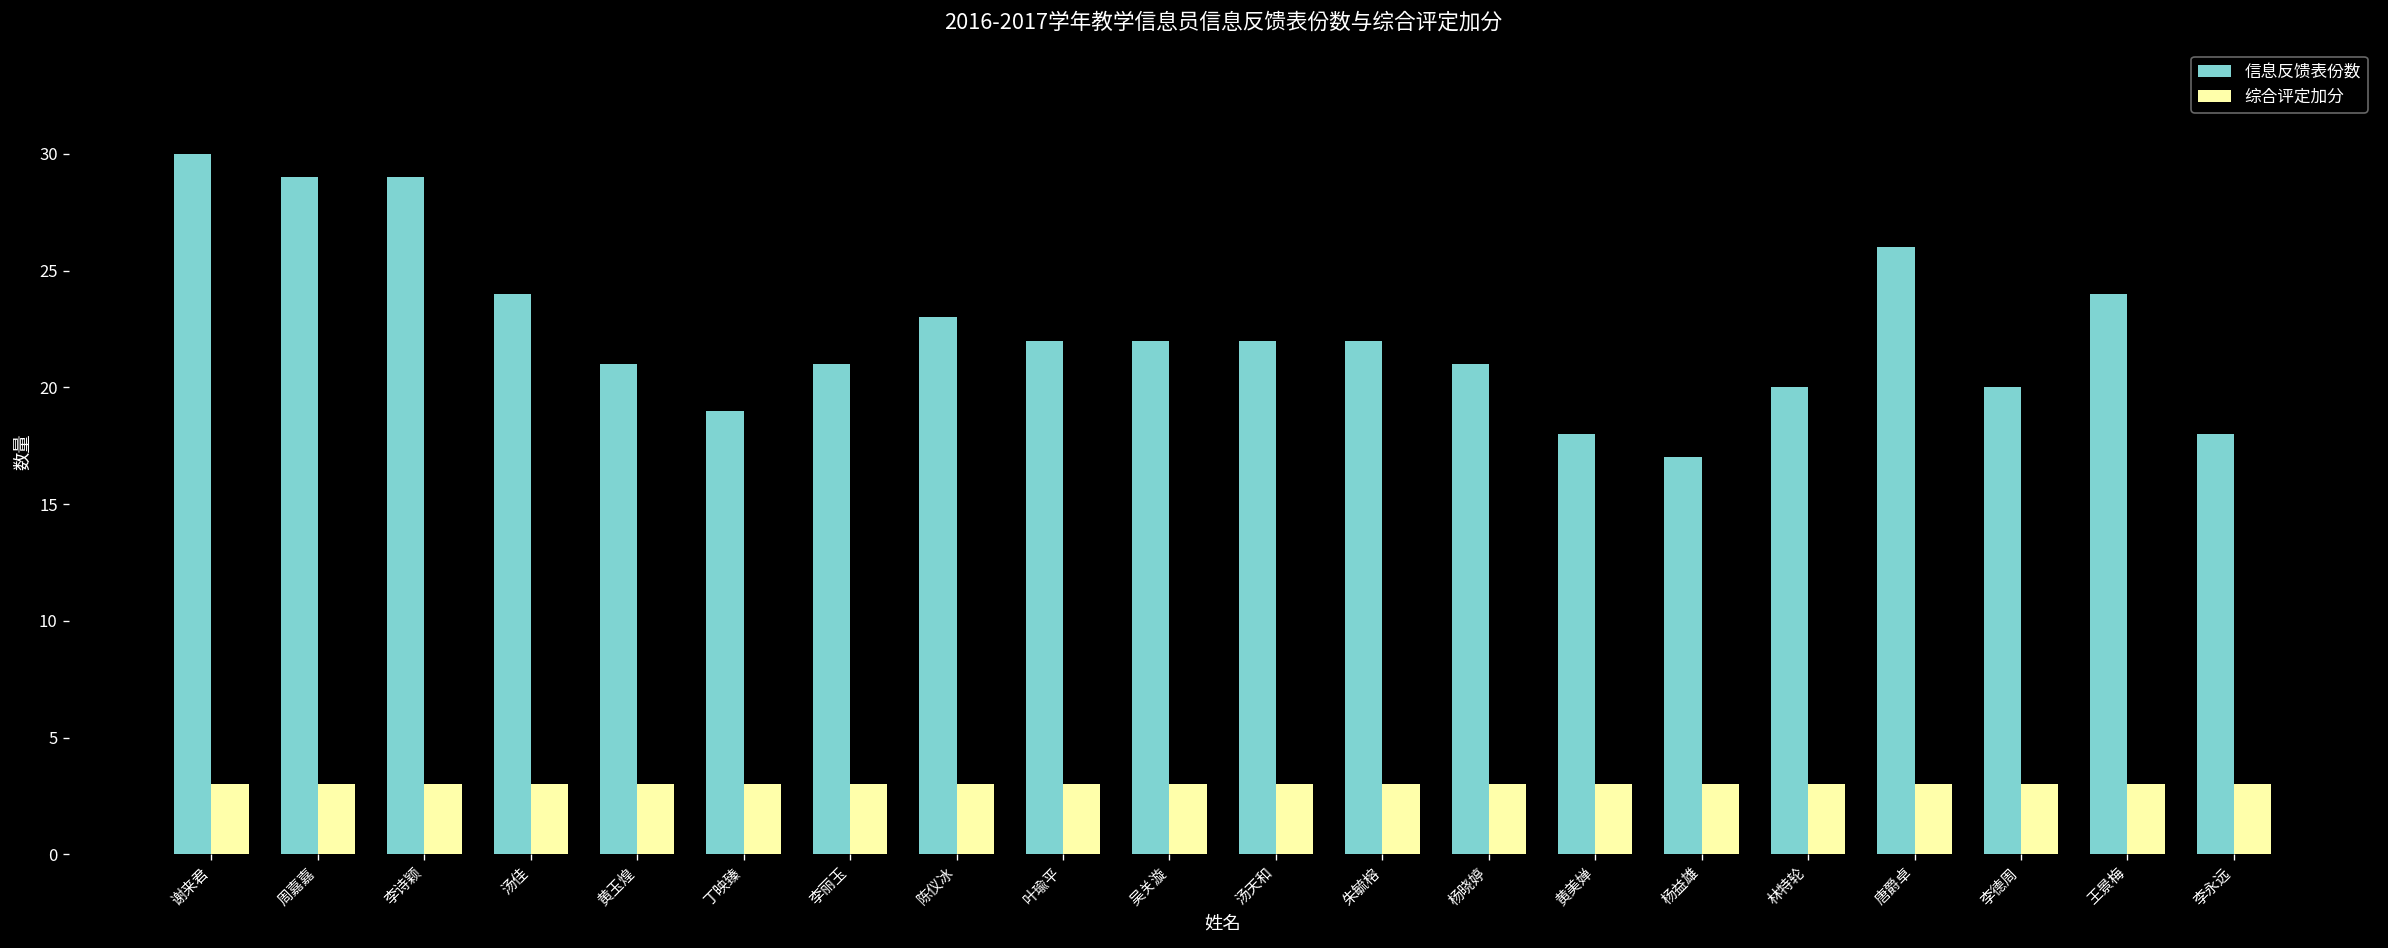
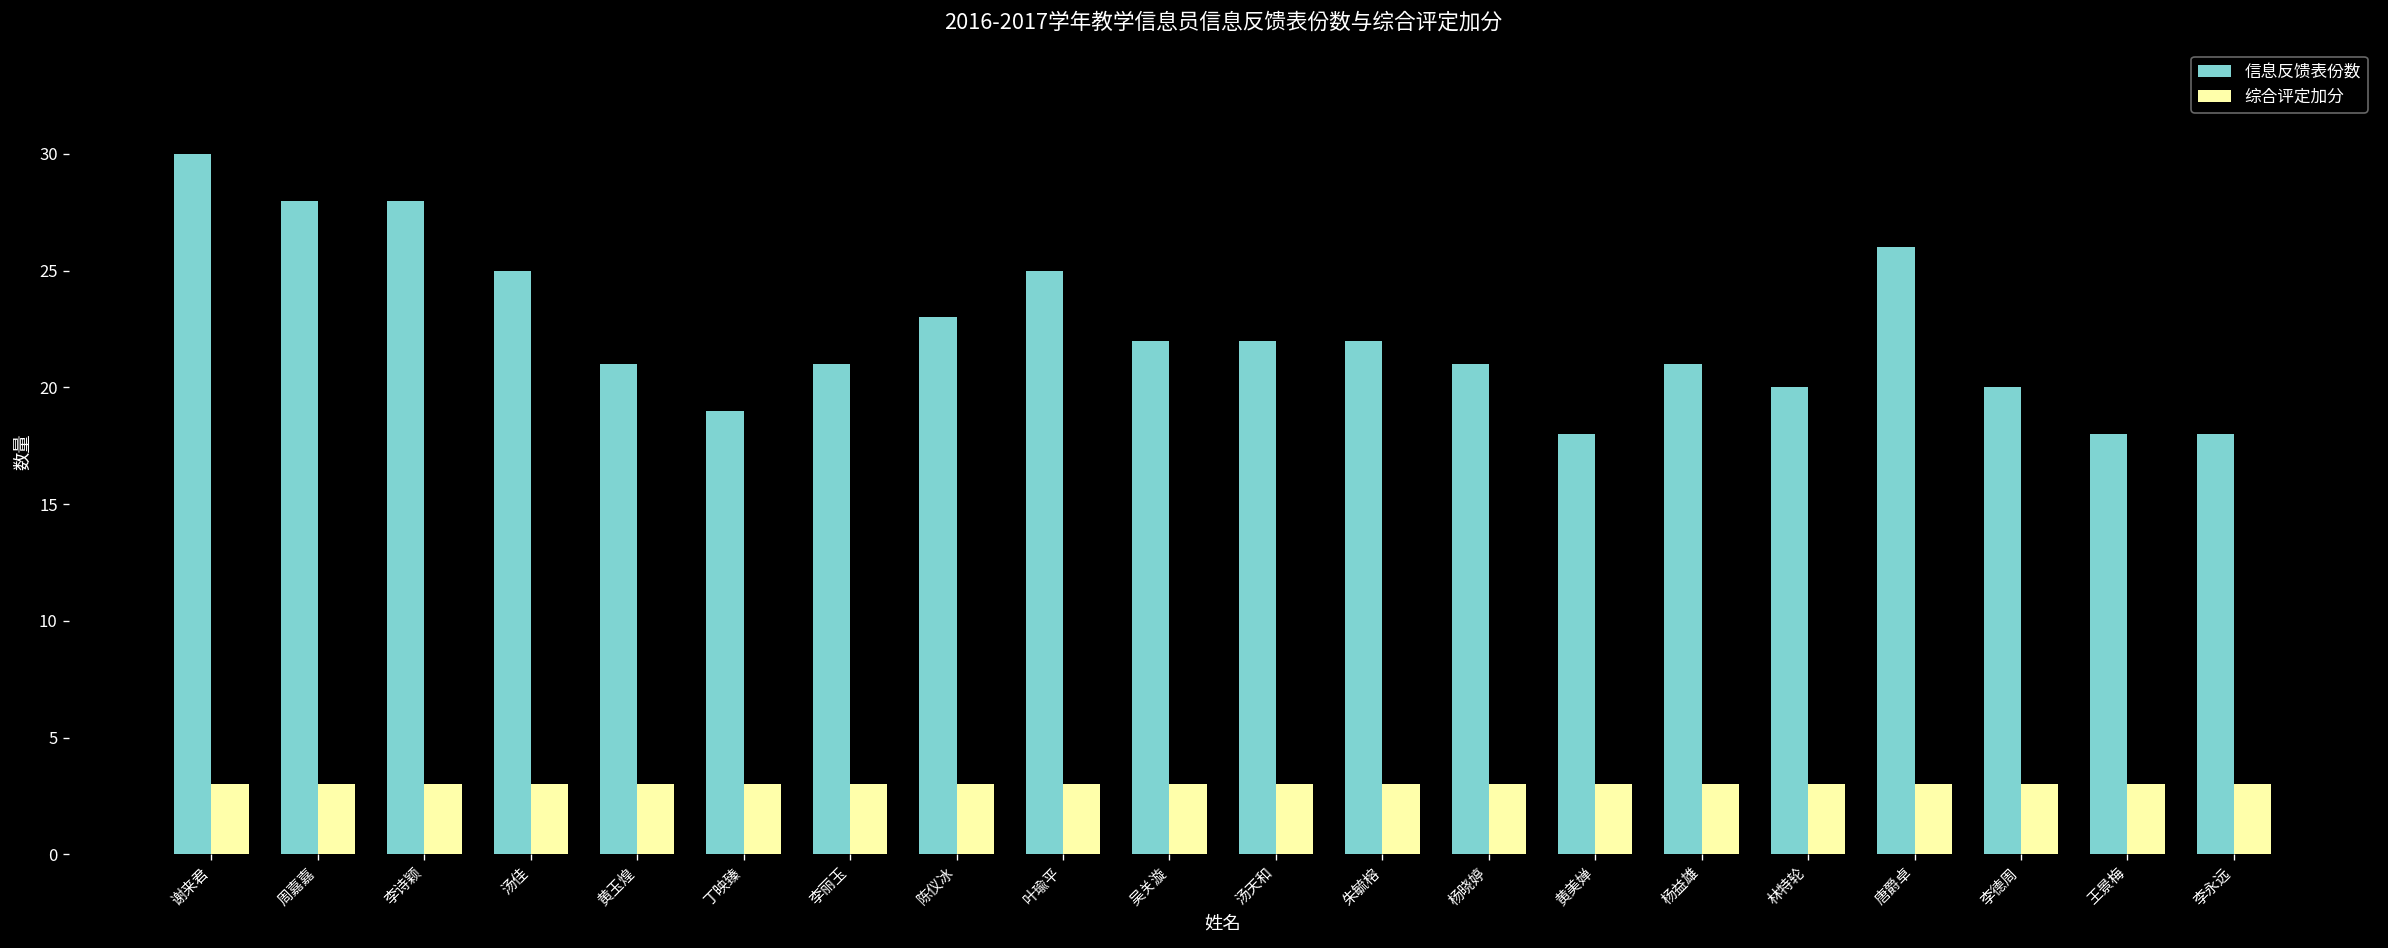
信息反馈表份数, 周嘉嘉: 29 -> 28
信息反馈表份数, 李诗颖: 29 -> 28
信息反馈表份数, 汤佳: 24 -> 25
信息反馈表份数, 叶瑜平: 22 -> 25
信息反馈表份数, 杨益雄: 17 -> 21
信息反馈表份数, 王景梅: 24 -> 18
